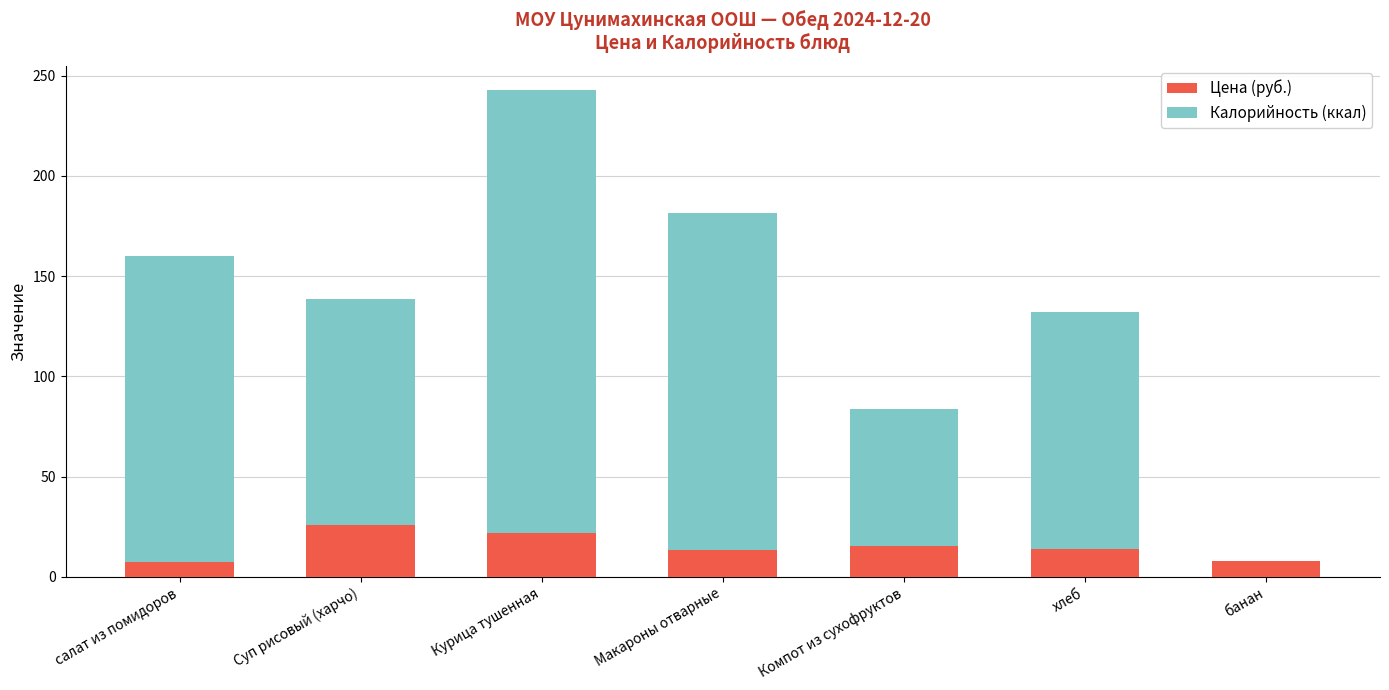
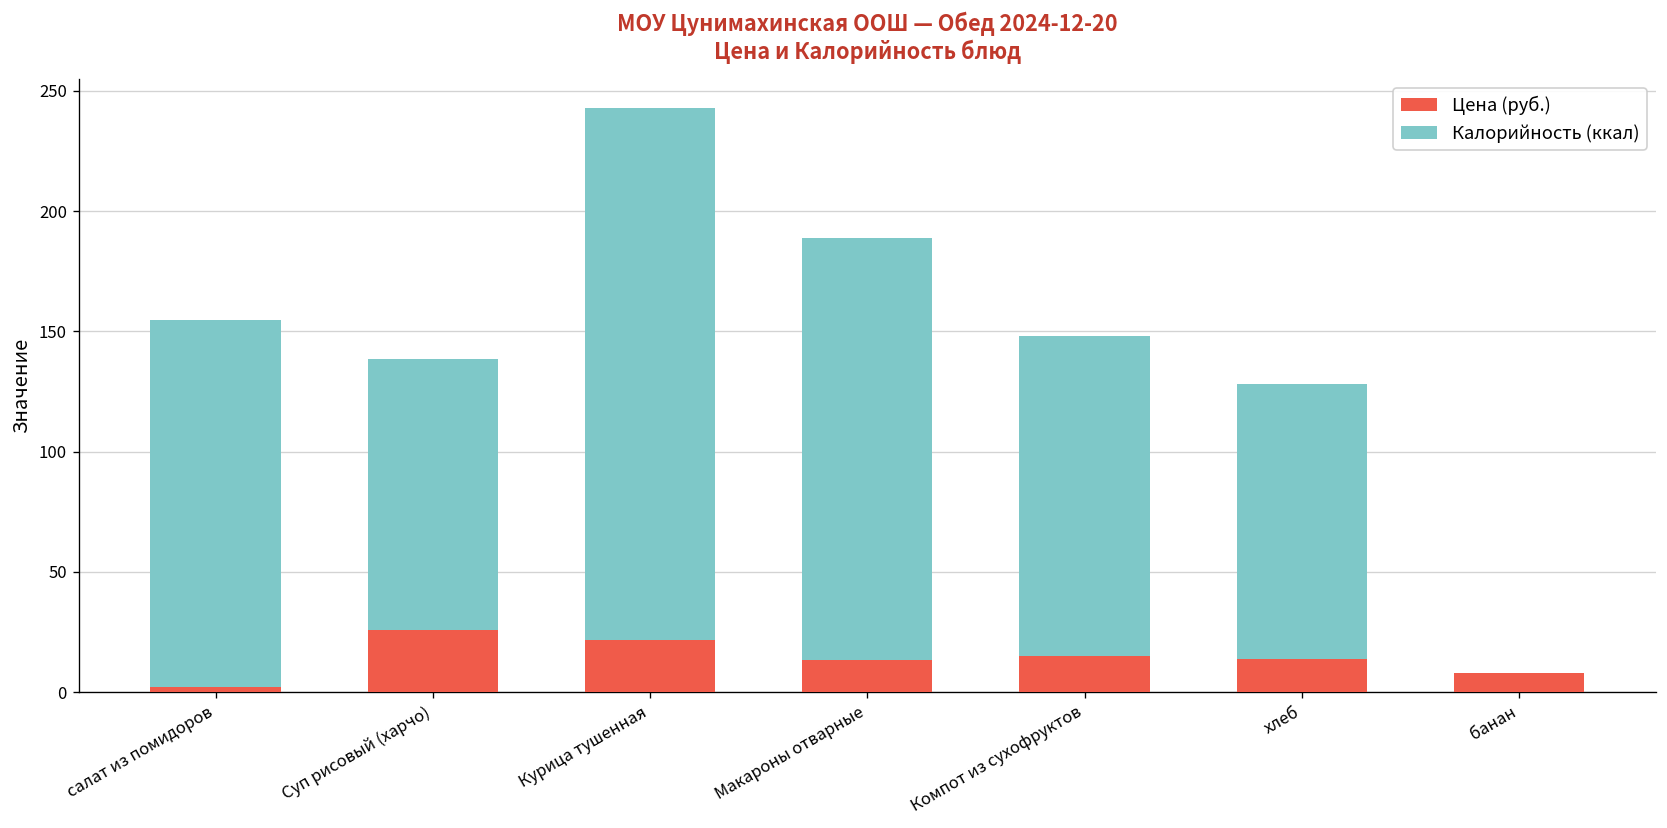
Цена (руб.), салат из помидоров: 7 -> 2
Калорийность (ккал), Макароны отварные: 168 -> 176
Калорийность (ккал), Компот из сухофруктов: 69 -> 133
Калорийность (ккал), хлеб: 118 -> 114
